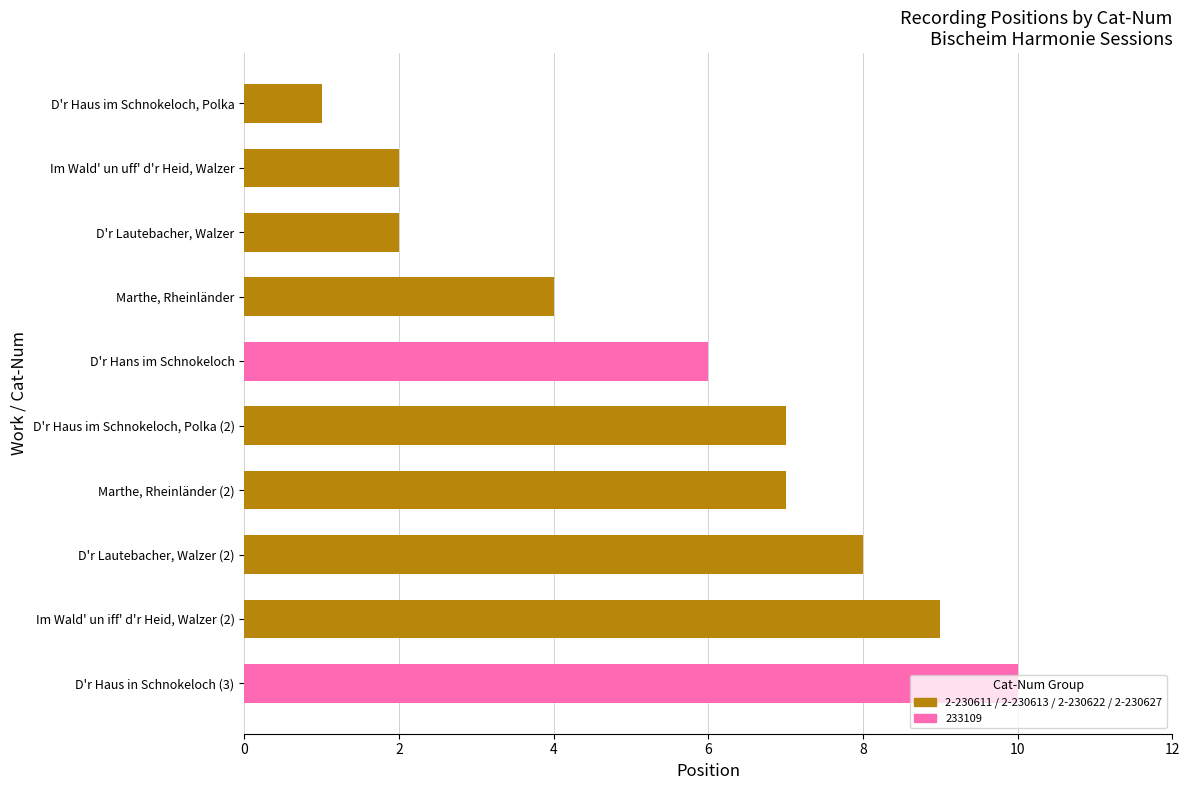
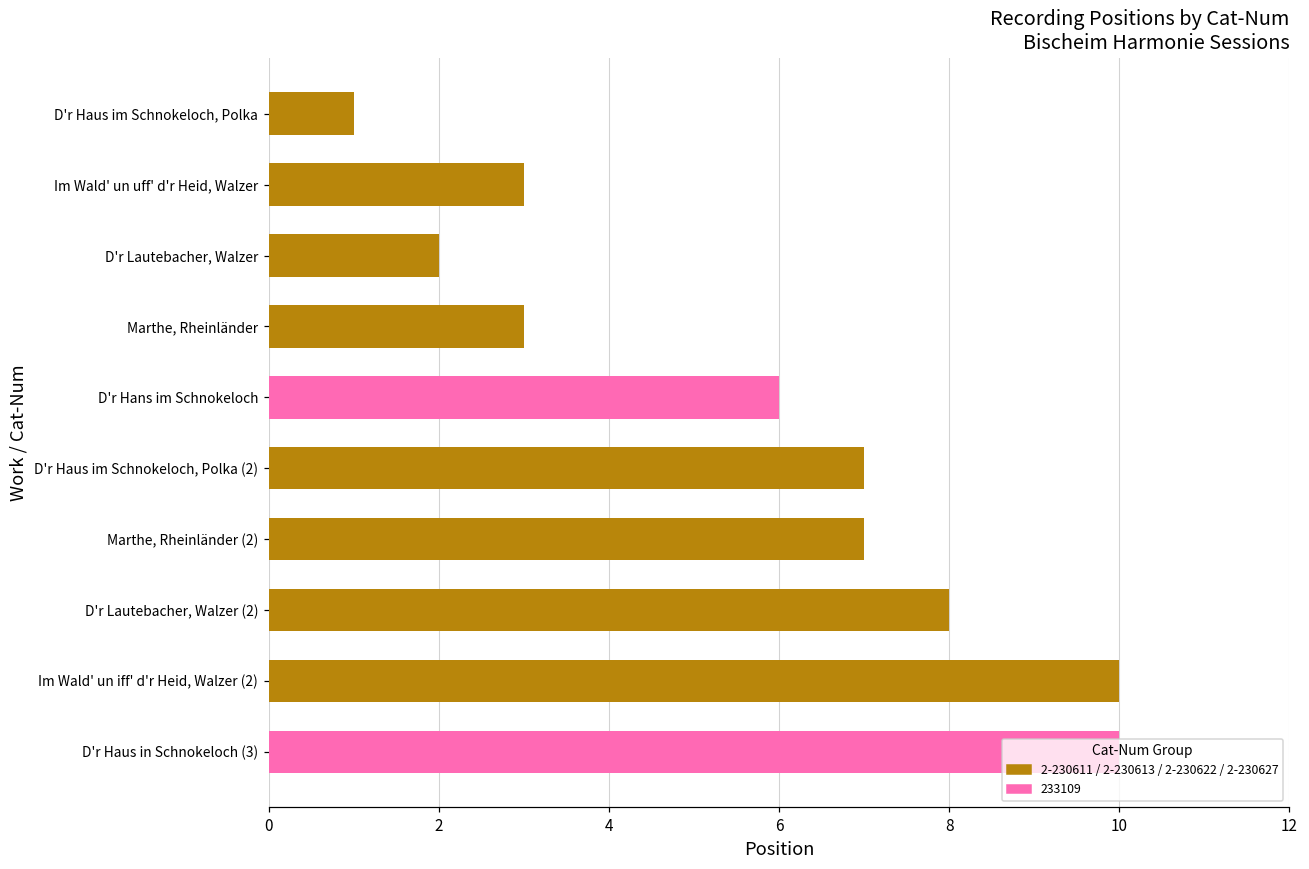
Im Wald' un uff' d'r Heid, Walzer: 2 -> 3
Marthe, Rheinländer: 4 -> 3
Im Wald' un iff' d'r Heid, Walzer (2): 9 -> 10
